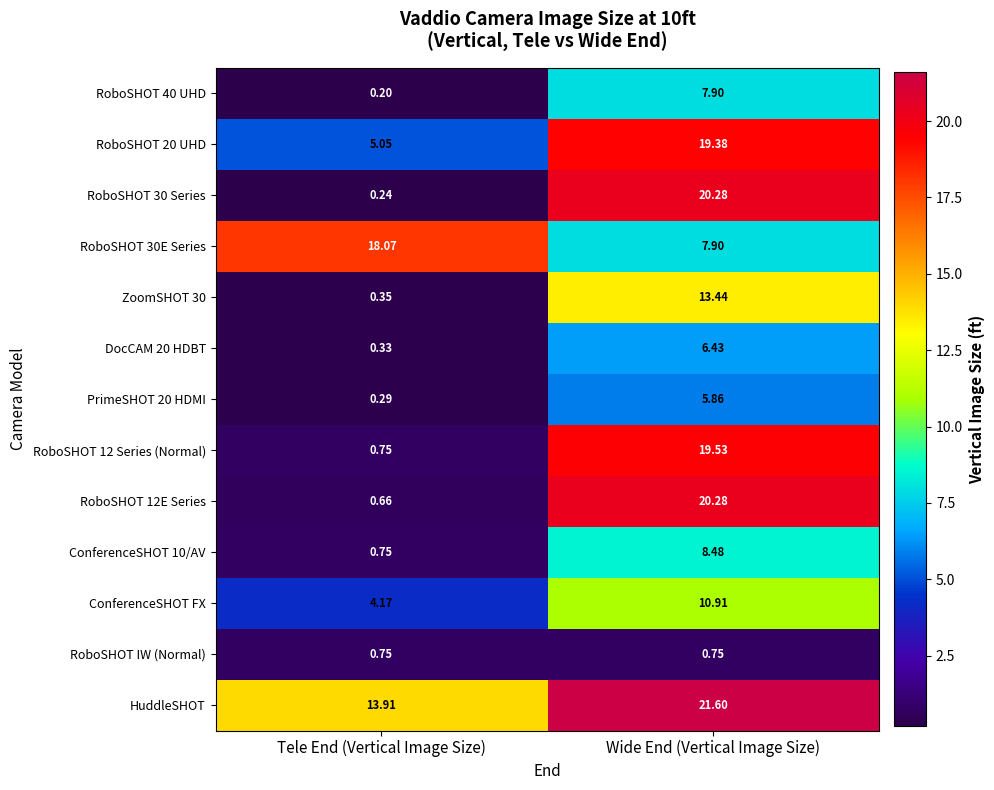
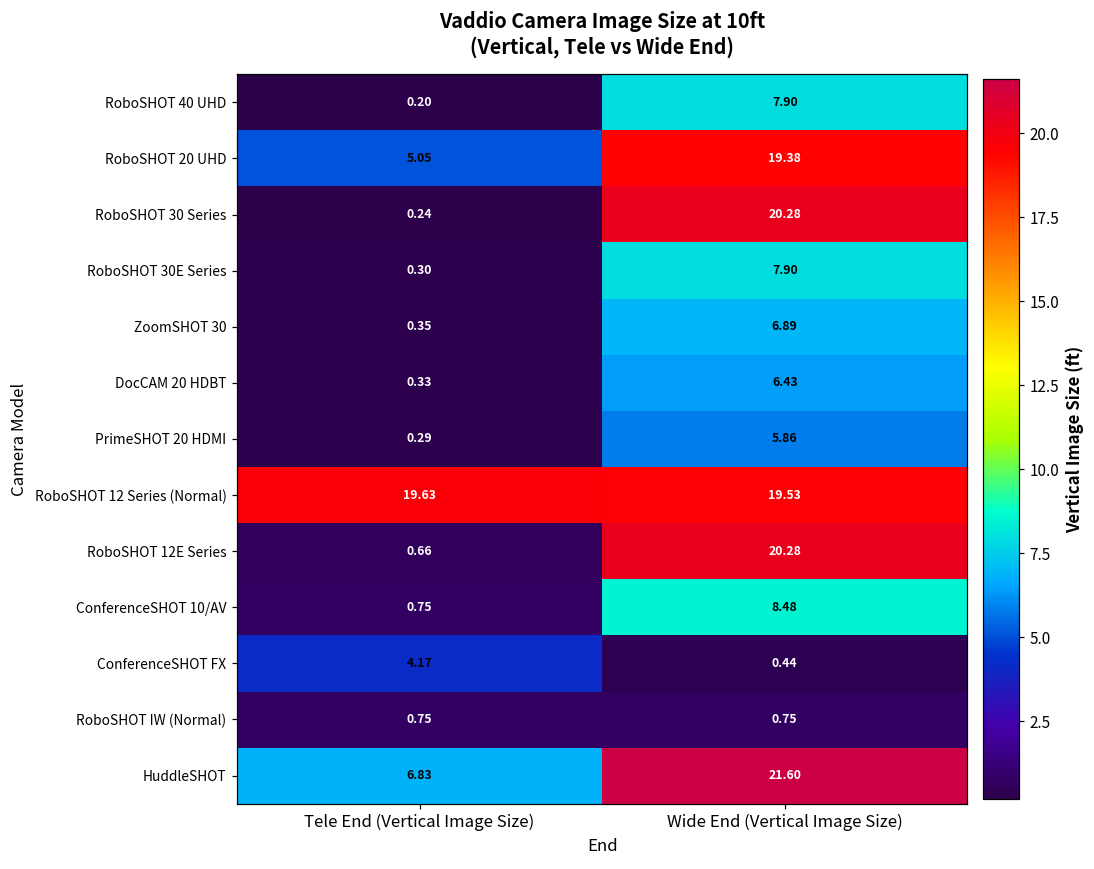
RoboSHOT 30E Series, Tele End (Vertical Image Size): 18.07 -> 0.30
ZoomSHOT 30, Wide End (Vertical Image Size): 13.44 -> 6.89
RoboSHOT 12 Series (Normal), Tele End (Vertical Image Size): 0.75 -> 19.63
ConferenceSHOT FX, Wide End (Vertical Image Size): 10.91 -> 0.44
HuddleSHOT, Tele End (Vertical Image Size): 13.91 -> 6.83
